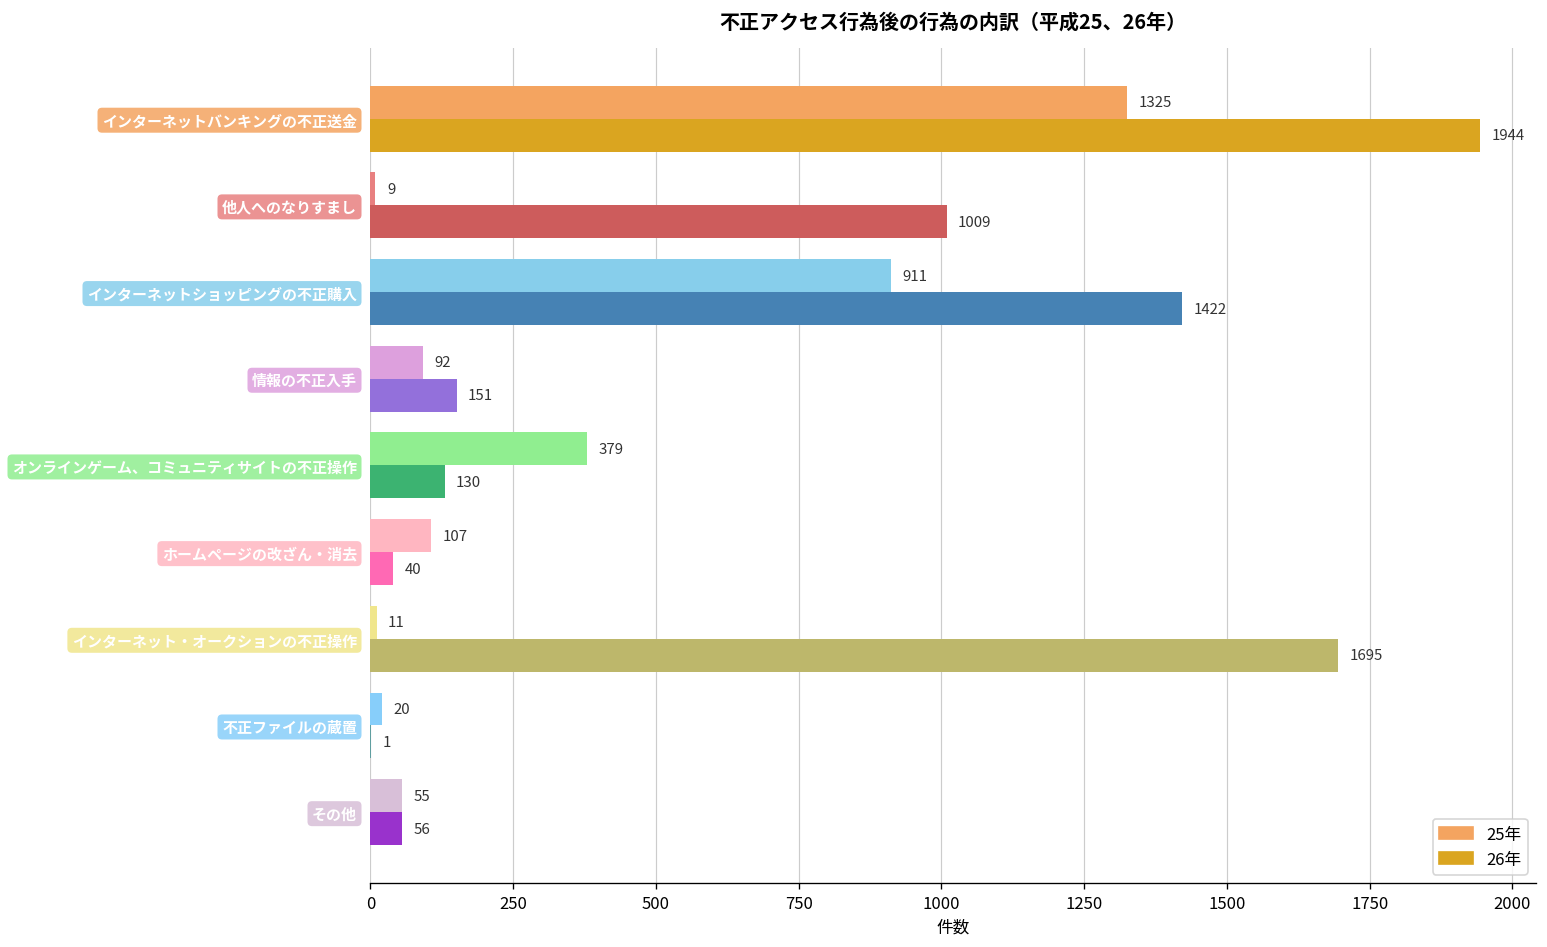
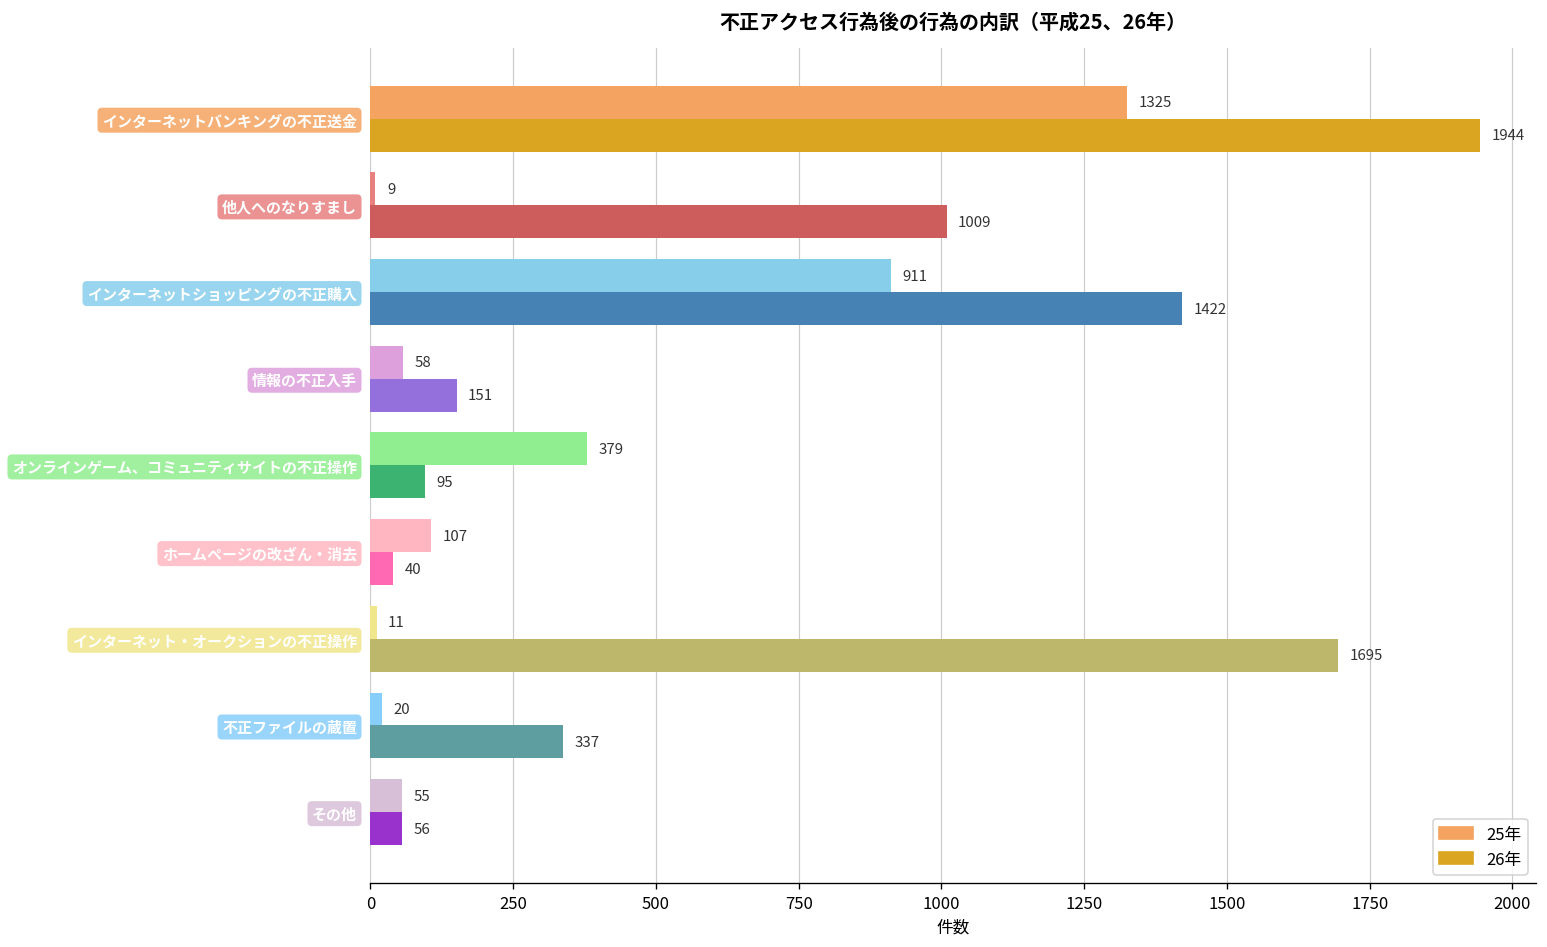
25年, 情報の不正入手: 92 -> 58
26年, オンラインゲーム、コミュニティサイトの不正操作: 130 -> 95
26年, 不正ファイルの蔵置: 1 -> 337
